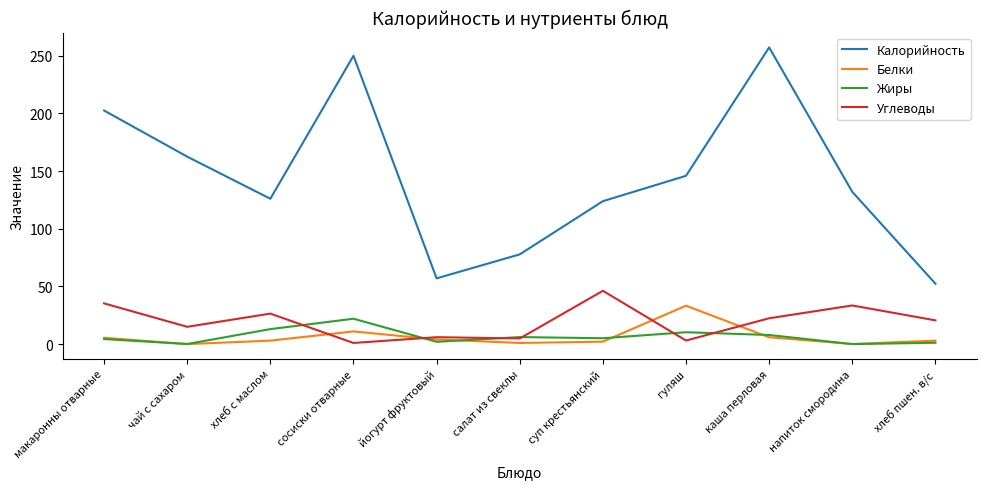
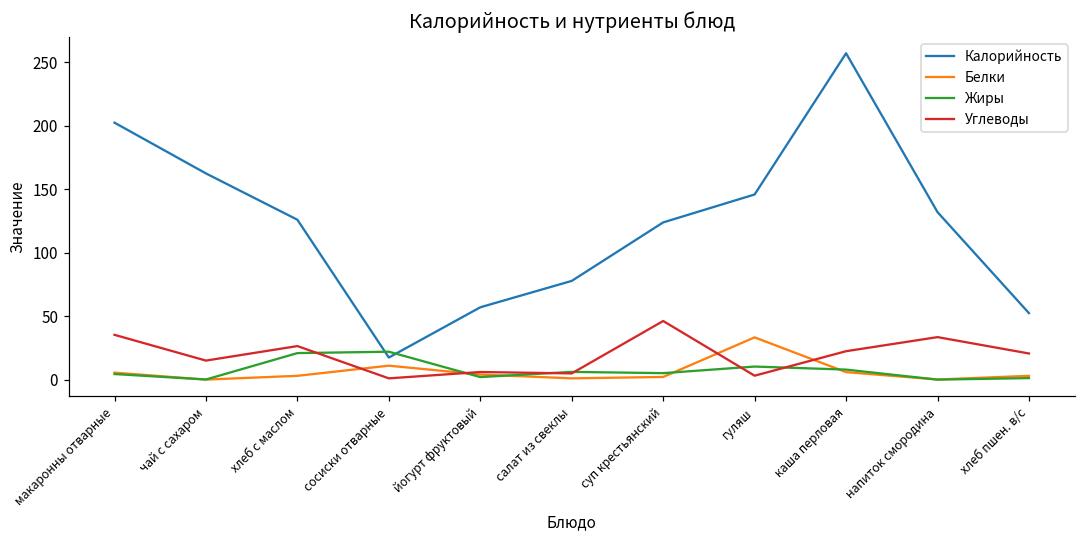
Жиры, хлеб с маслом: 13 -> 21
Калорийность, сосиски отварные: 250 -> 17
